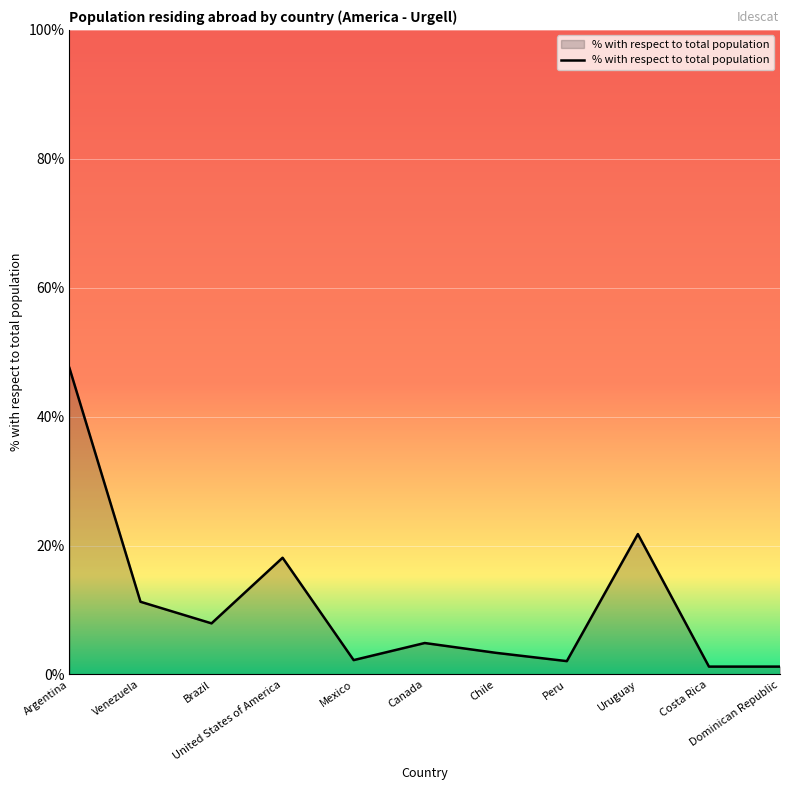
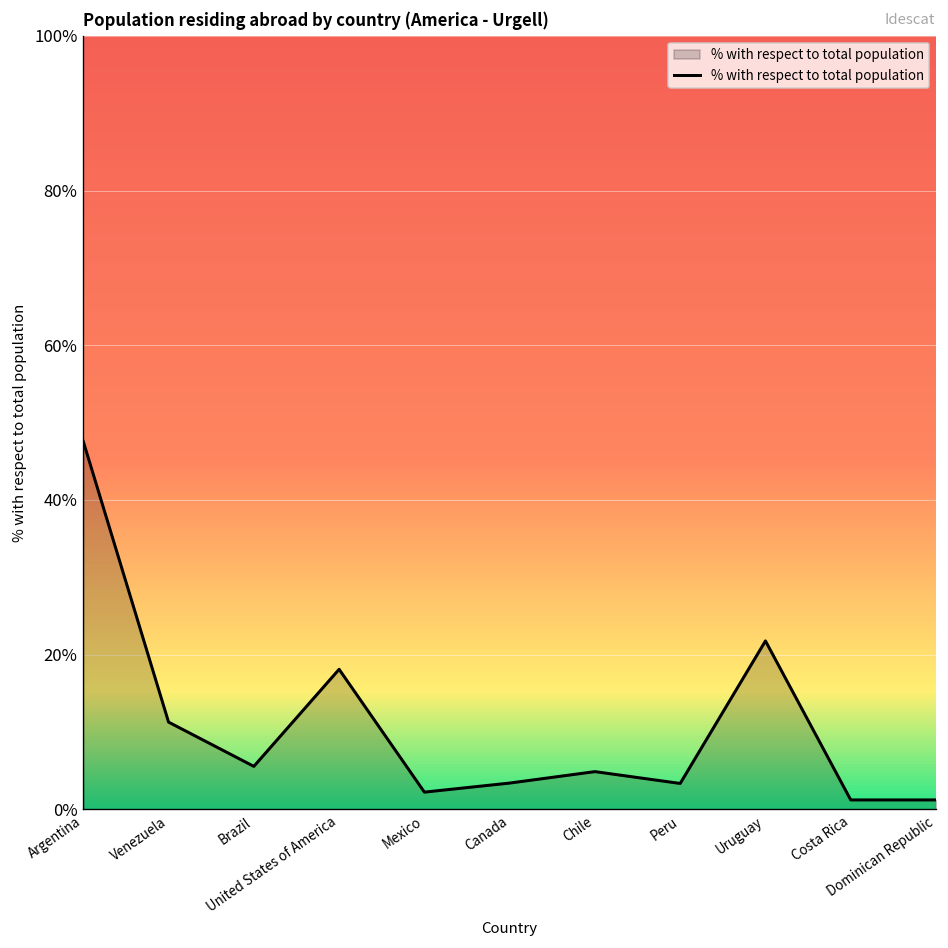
Brazil: 8% -> 6%
Canada: 5% -> 3%
Chile: 3% -> 5%
Peru: 2% -> 3%
